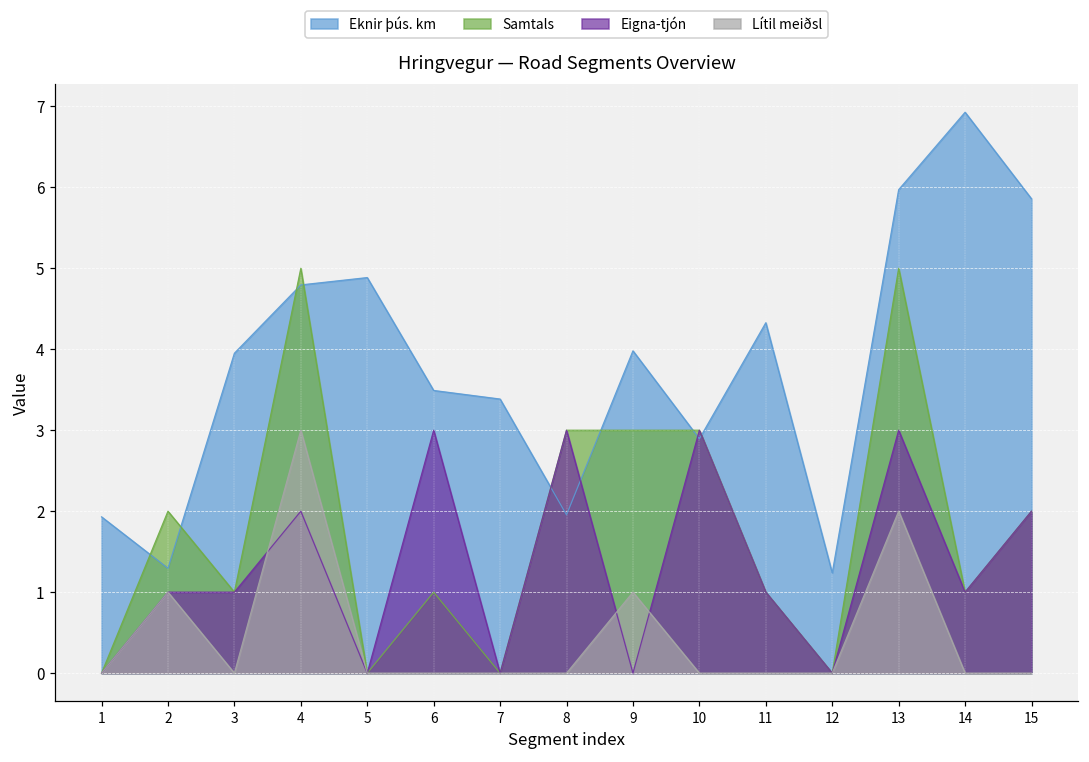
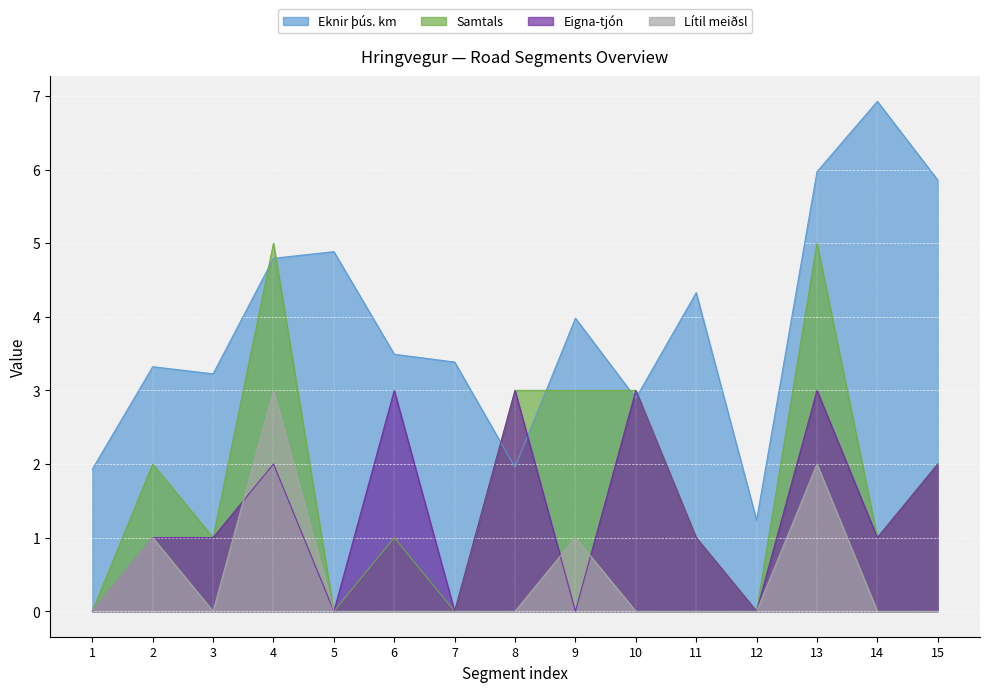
Eknir þús. km, 2: 1.3 -> 3.3
Eknir þús. km, 3: 4.0 -> 3.2
